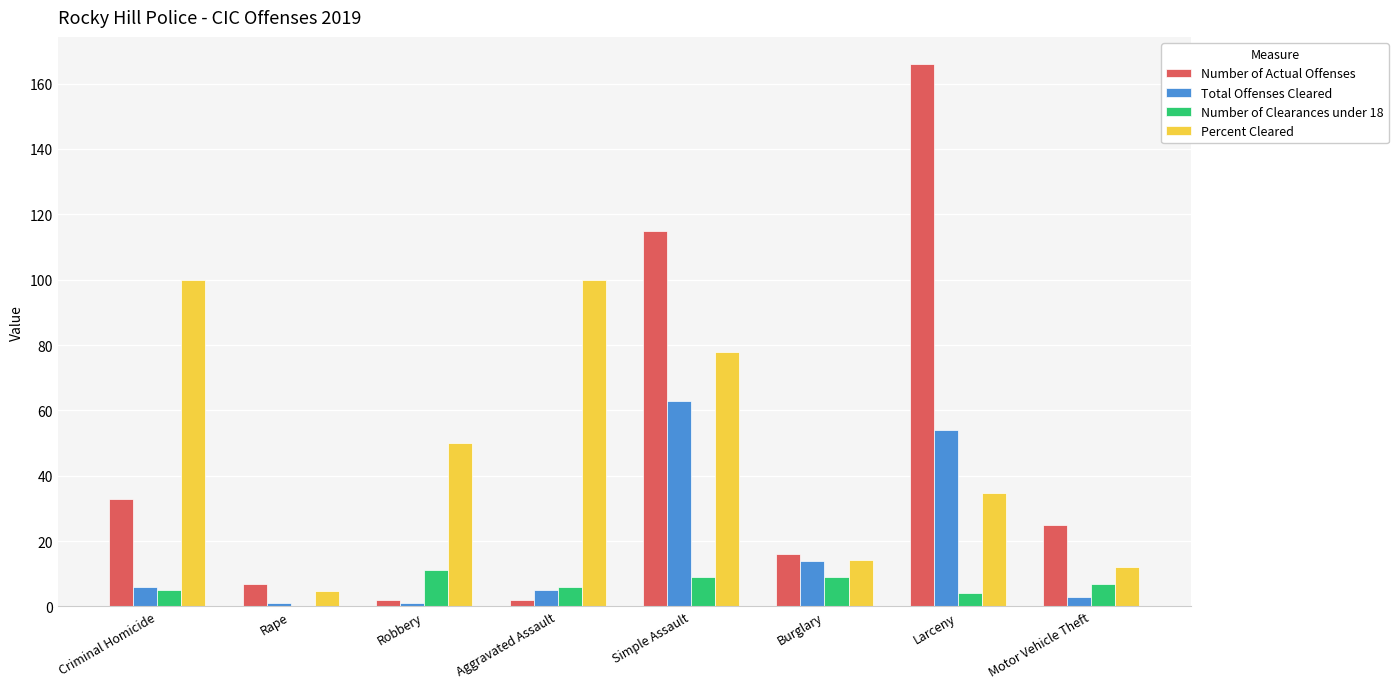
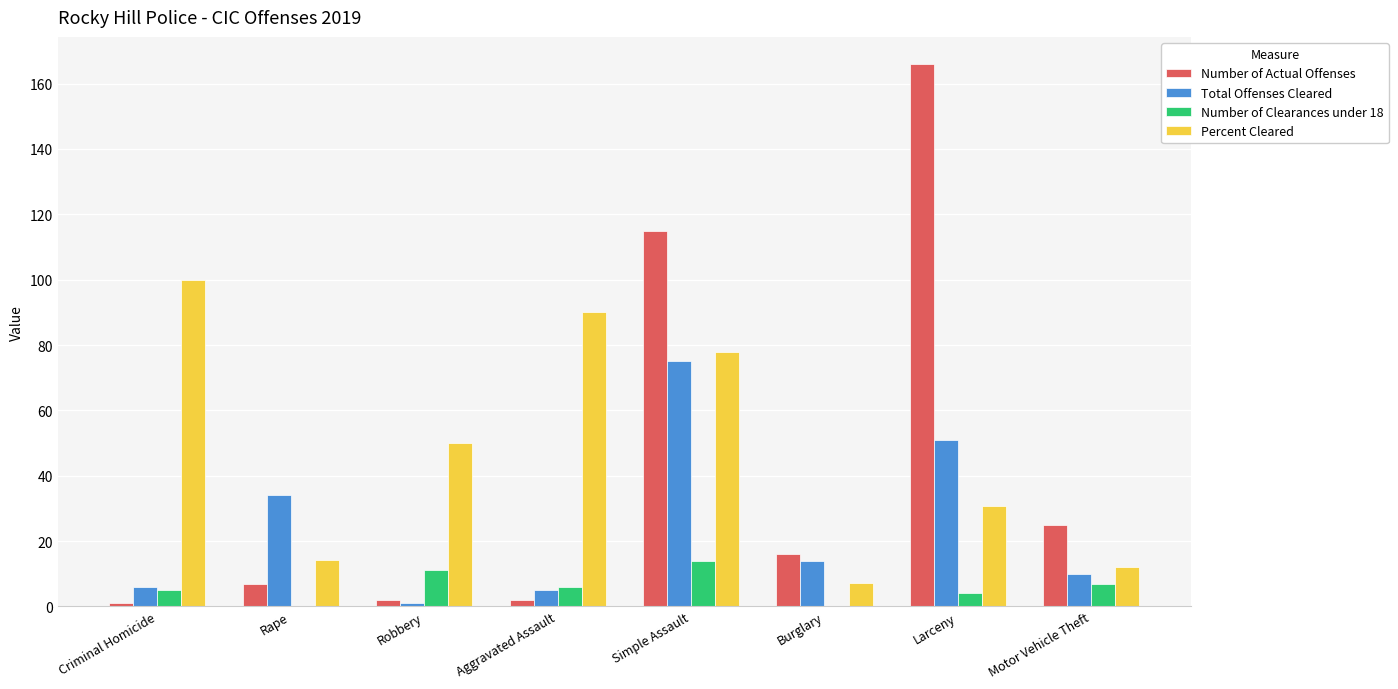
Number of Actual Offenses, Criminal Homicide: 33 -> 1
Total Offenses Cleared, Rape: 1 -> 34
Percent Cleared, Rape: 5 -> 14
Percent Cleared, Aggravated Assault: 100 -> 90
Total Offenses Cleared, Simple Assault: 63 -> 75
Number of Clearances under 18, Simple Assault: 9 -> 14
Number of Clearances under 18, Burglary: 9 -> 0
Percent Cleared, Burglary: 14 -> 7
Total Offenses Cleared, Larceny: 54 -> 51
Percent Cleared, Larceny: 35 -> 31
Total Offenses Cleared, Motor Vehicle Theft: 3 -> 10
